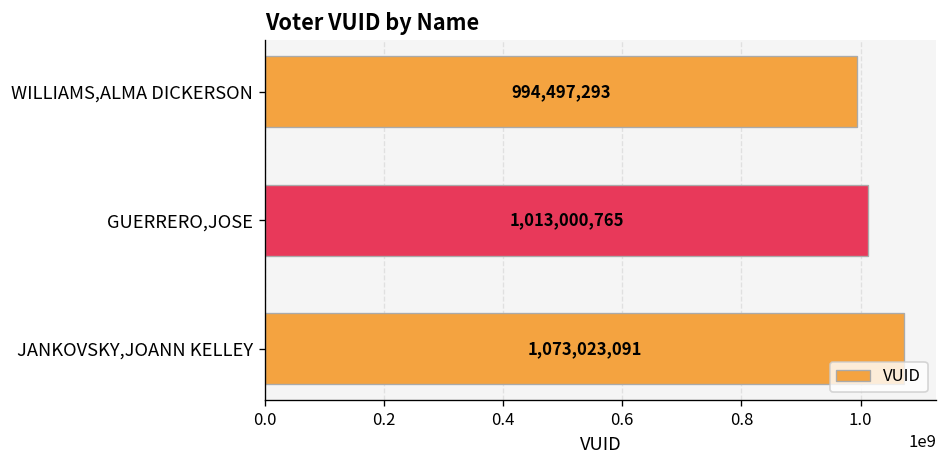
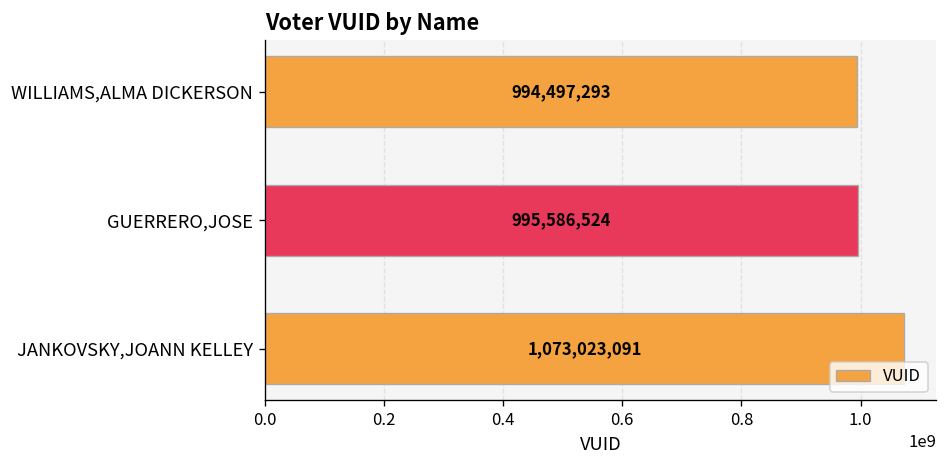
GUERRERO,JOSE: 1,013,000,765 -> 995,586,524
